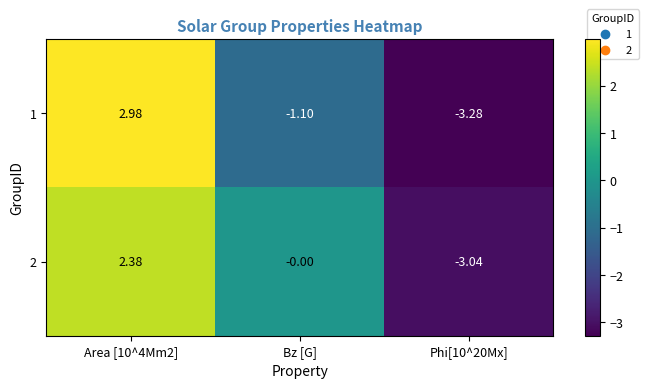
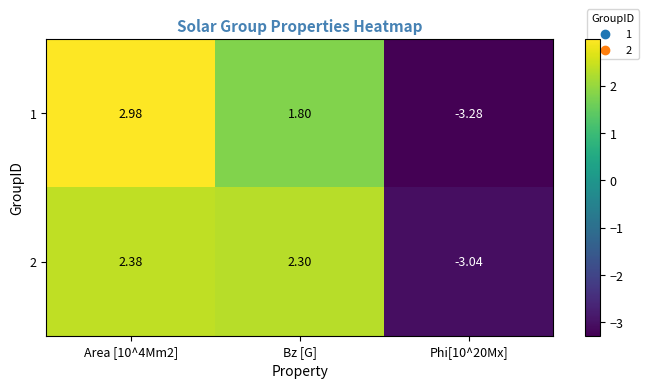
1, Bz [G]: -1.10 -> 1.80
2, Bz [G]: -0.00 -> 2.30
